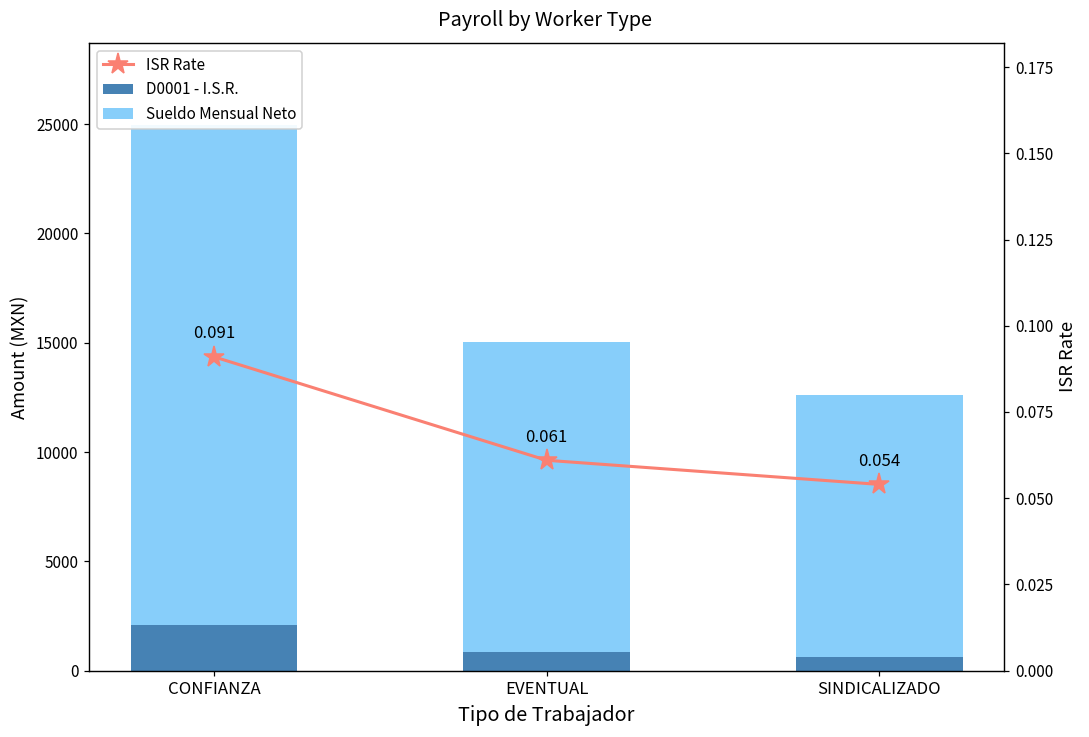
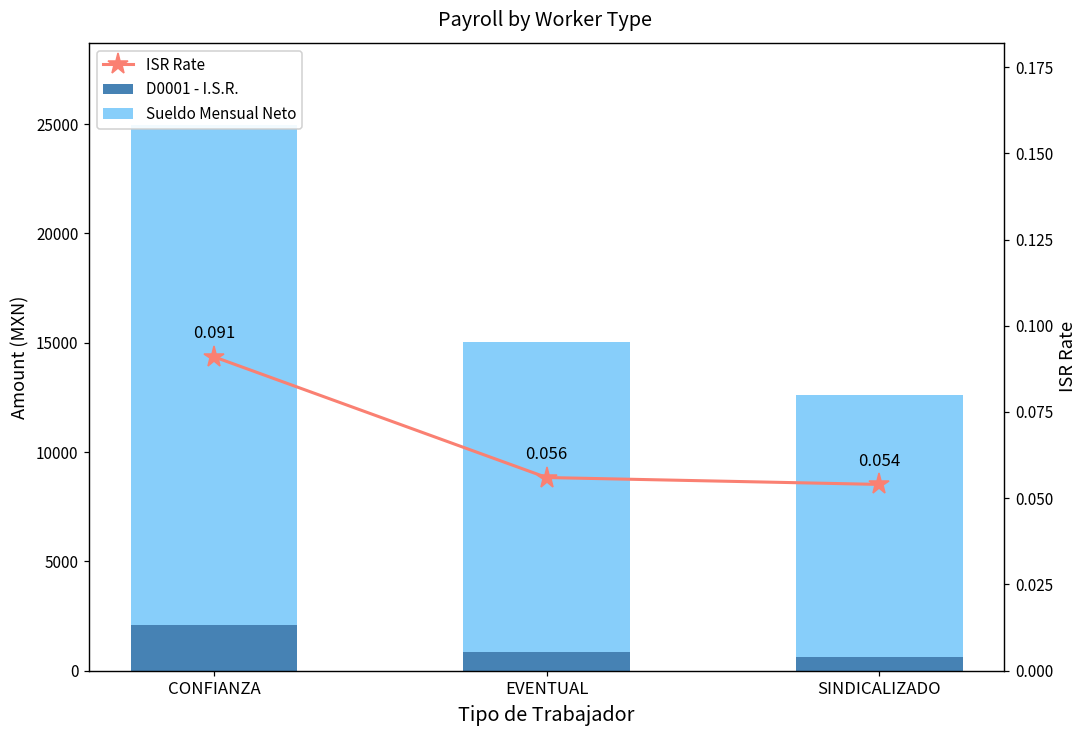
ISR Rate, EVENTUAL: 0.061 -> 0.056
